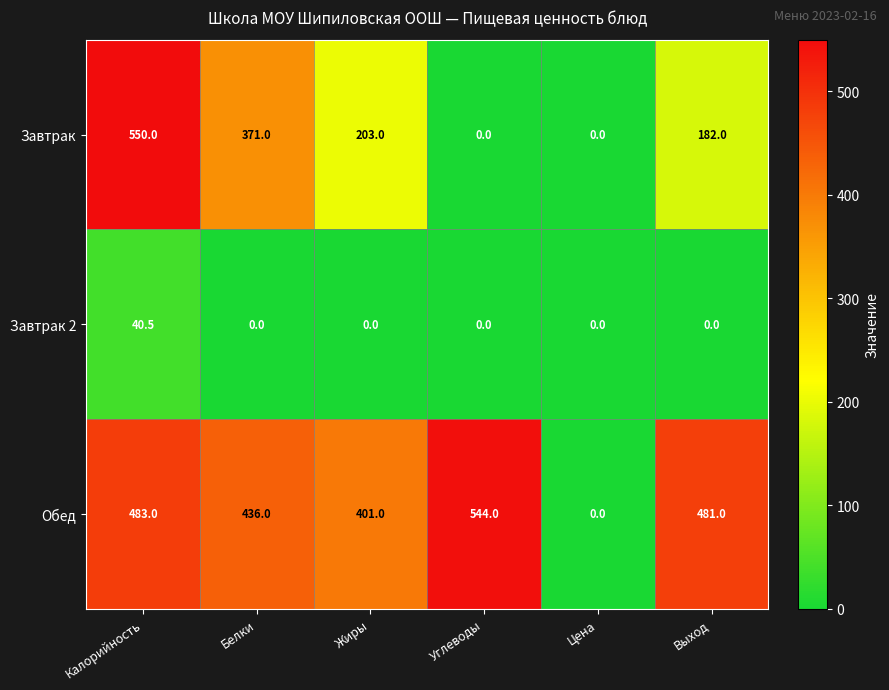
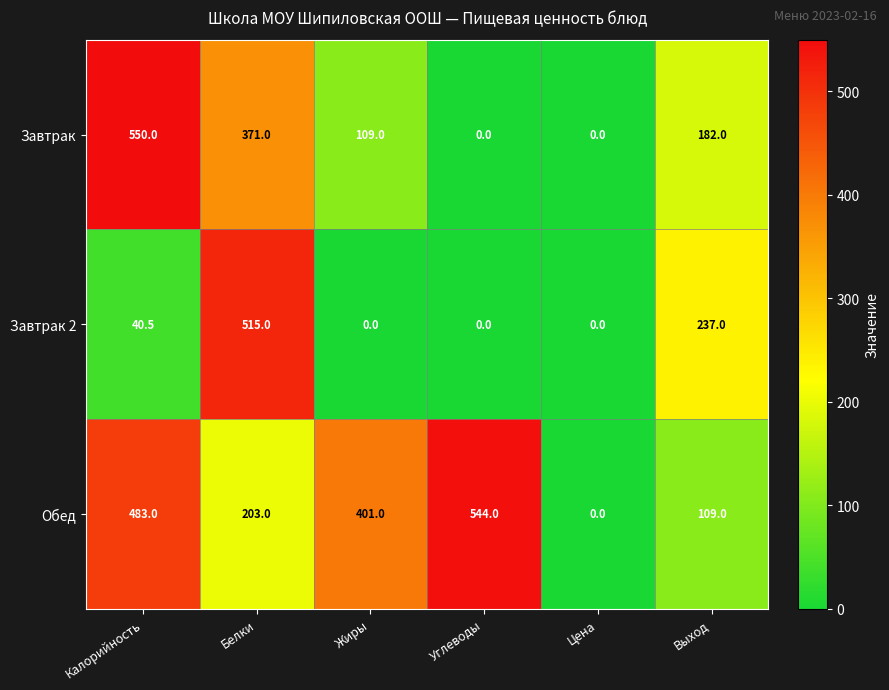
Завтрак, Жиры: 203.0 -> 109.0
Завтрак 2, Белки: 0.0 -> 515.0
Завтрак 2, Выход: 0.0 -> 237.0
Обед, Белки: 436.0 -> 203.0
Обед, Выход: 481.0 -> 109.0
